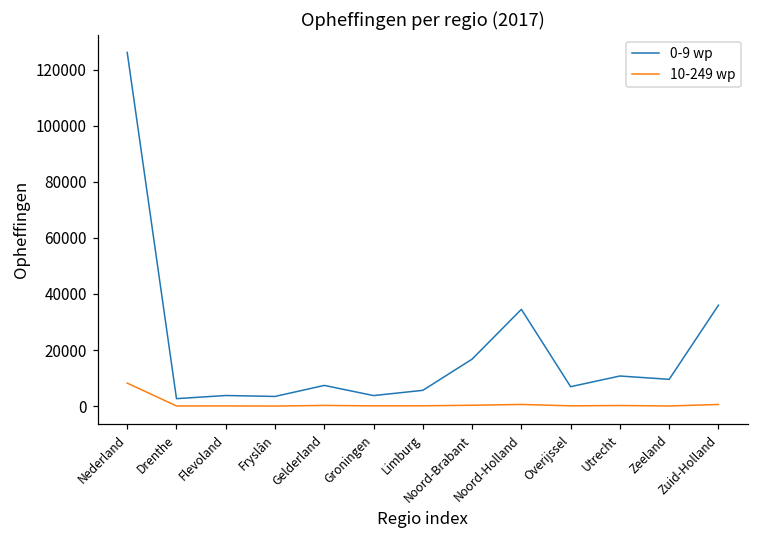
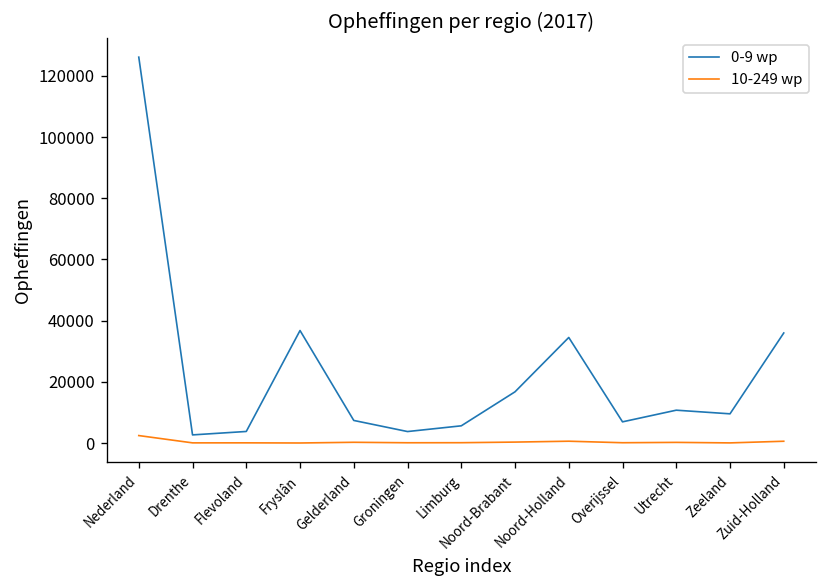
10-249 wp, Nederland: 8000 -> 2000
0-9 wp, Fryslân: 3000 -> 37000
